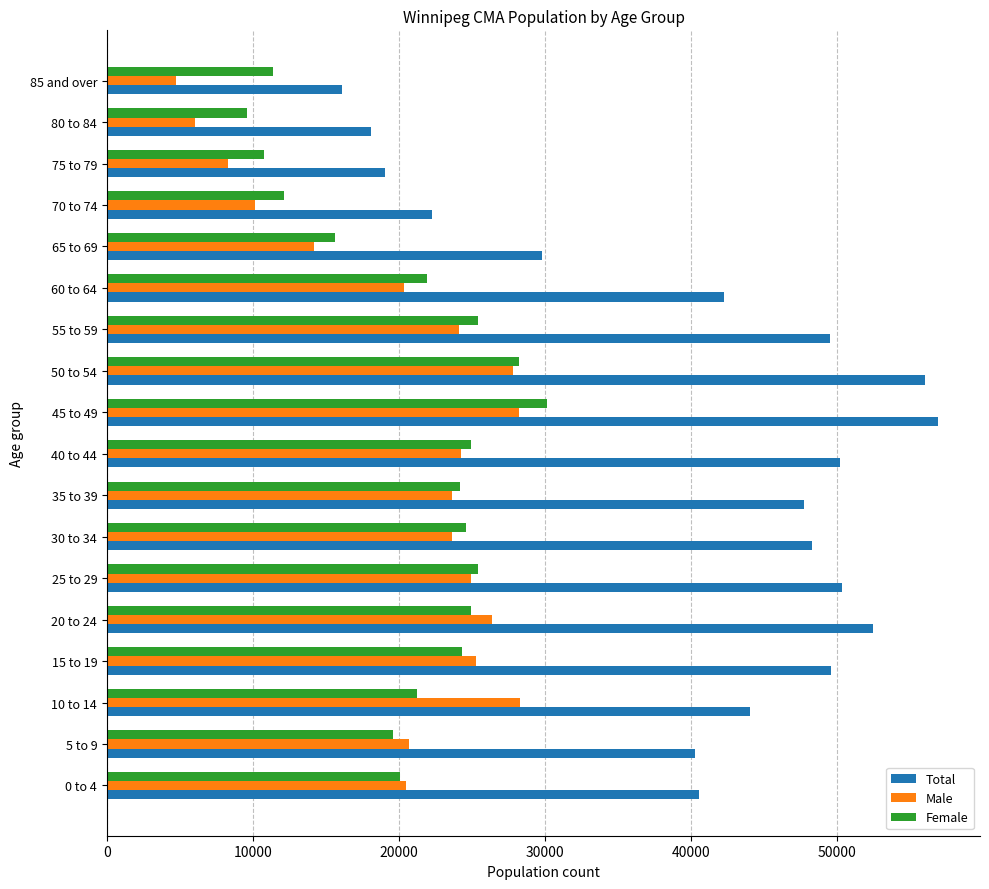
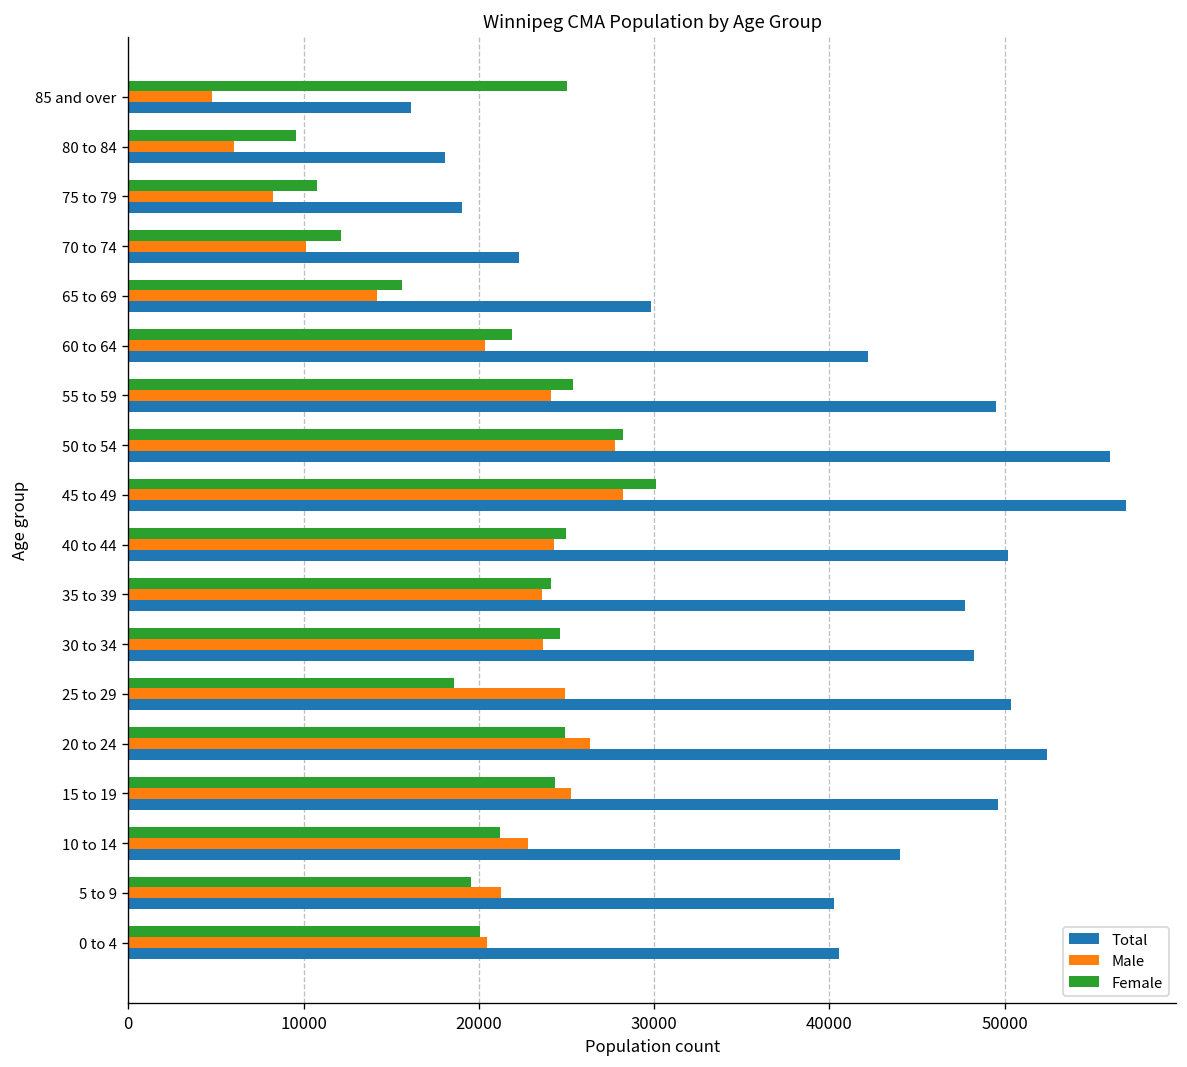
Female, 85 and over: 11300 -> 25000
Female, 25 to 29: 25400 -> 18600
Male, 10 to 14: 28200 -> 22800
Male, 5 to 9: 20700 -> 21300
